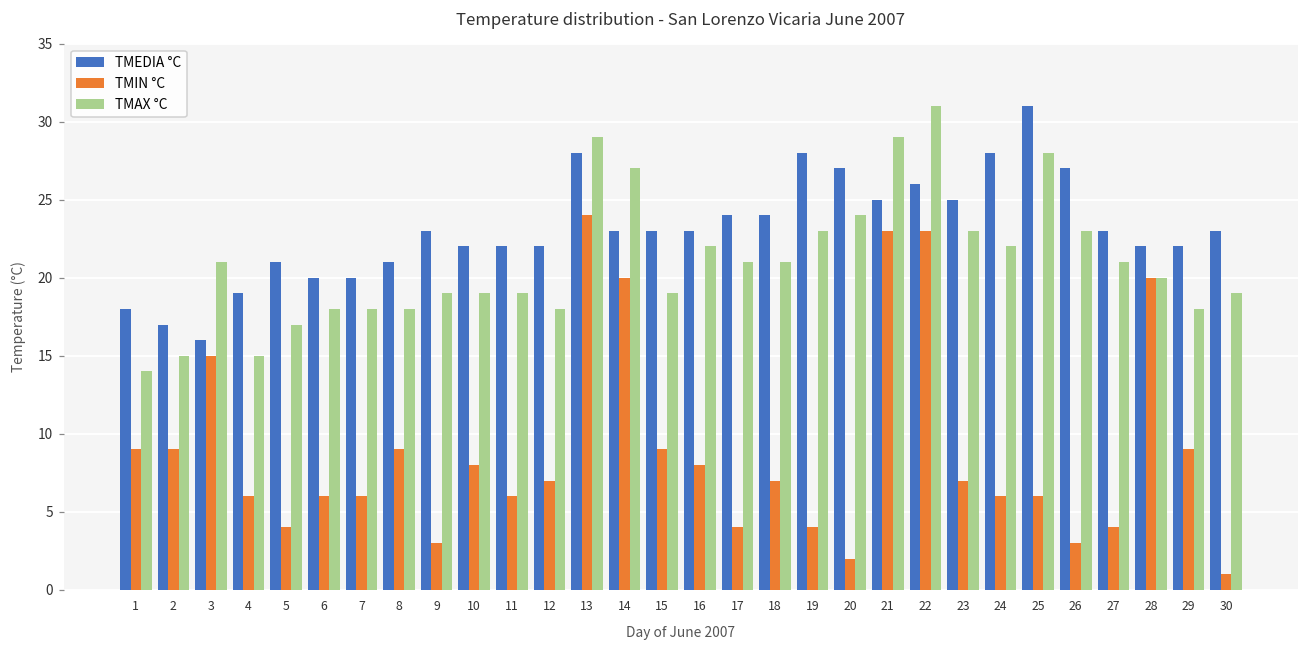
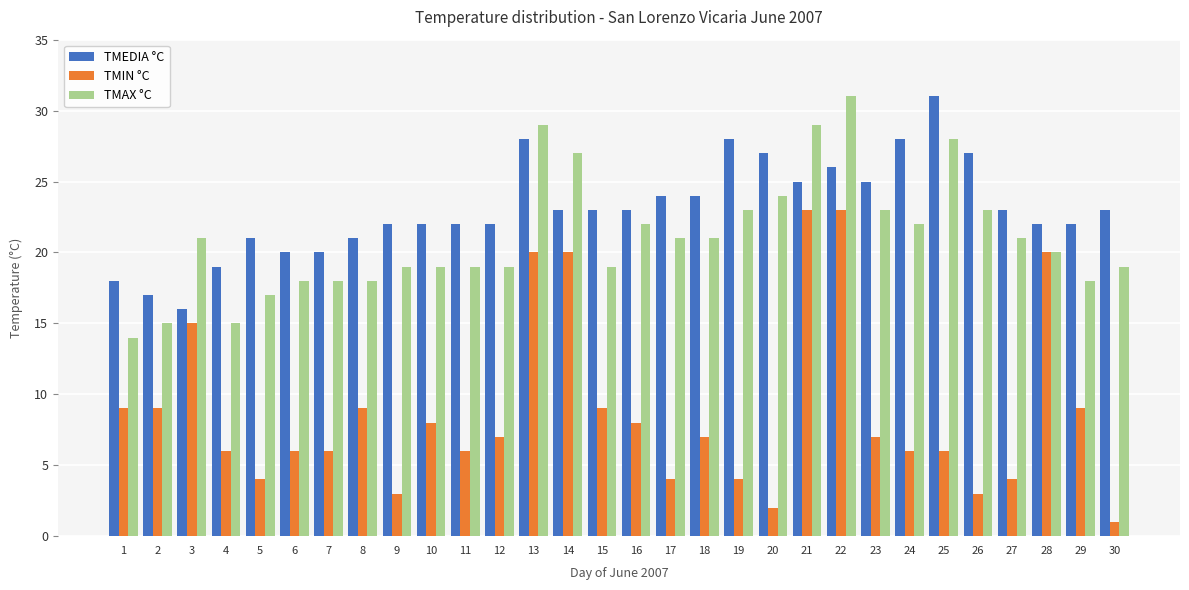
TMEDIA °C, 9: 23 -> 22
TMAX °C, 12: 18 -> 19
TMIN °C, 13: 24 -> 20
